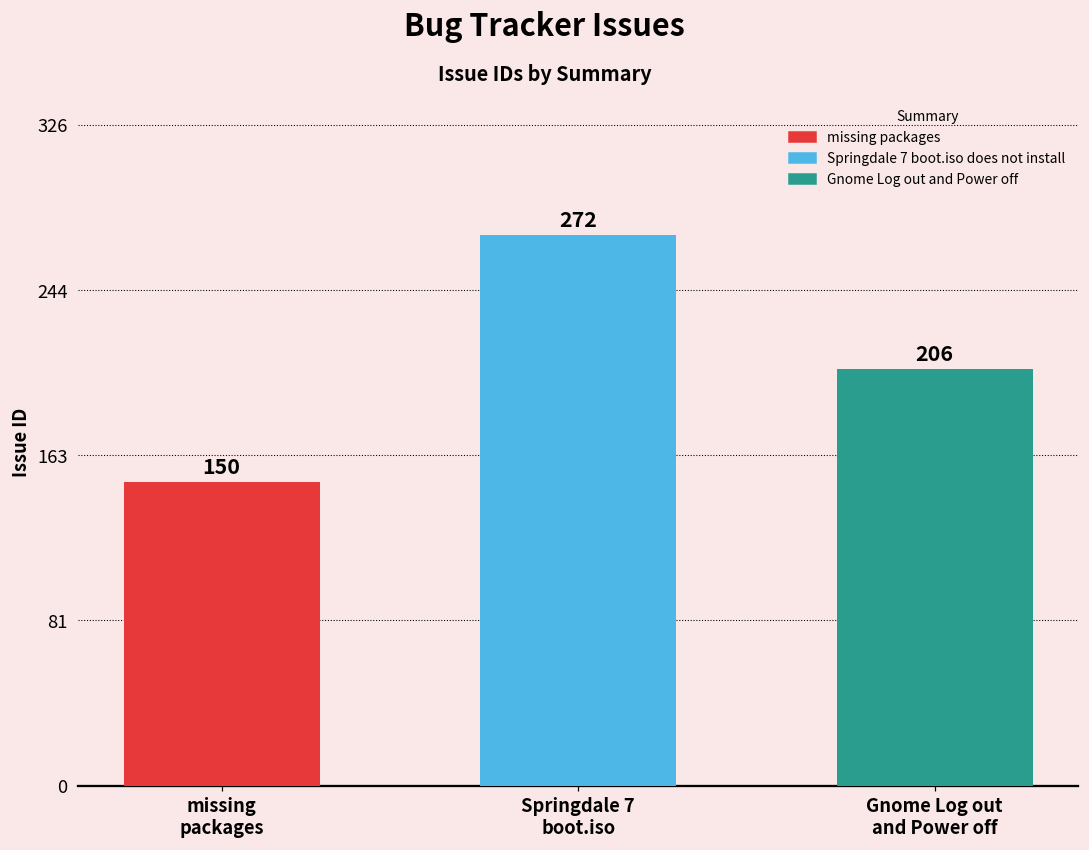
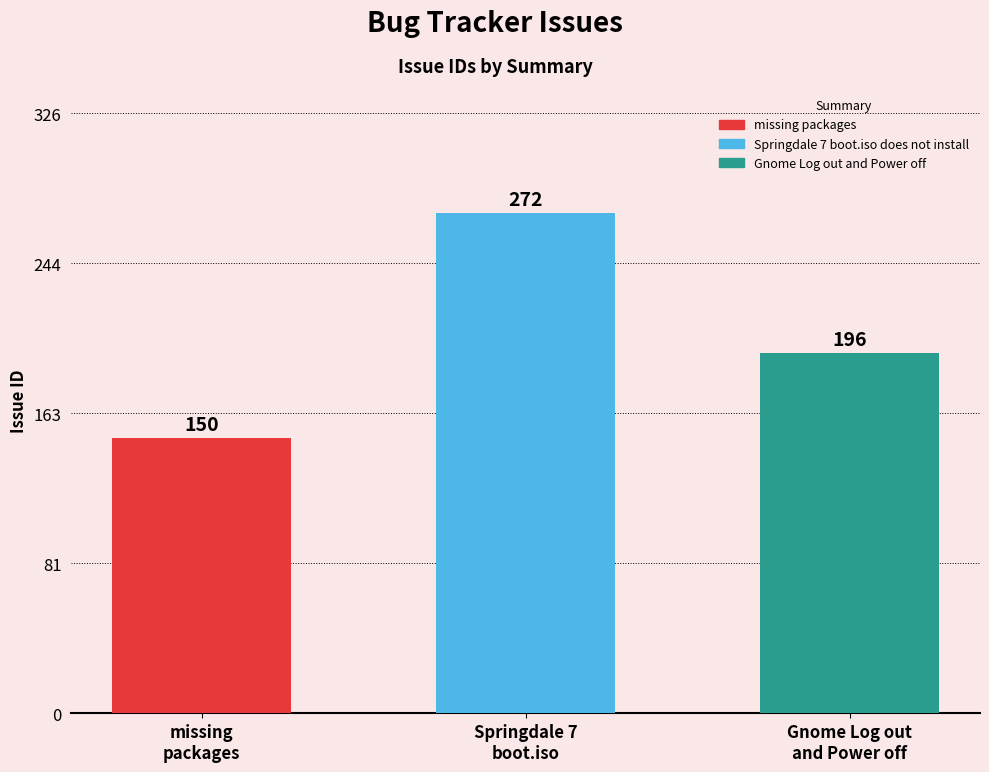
Gnome Log out and Power off: 206 -> 196
